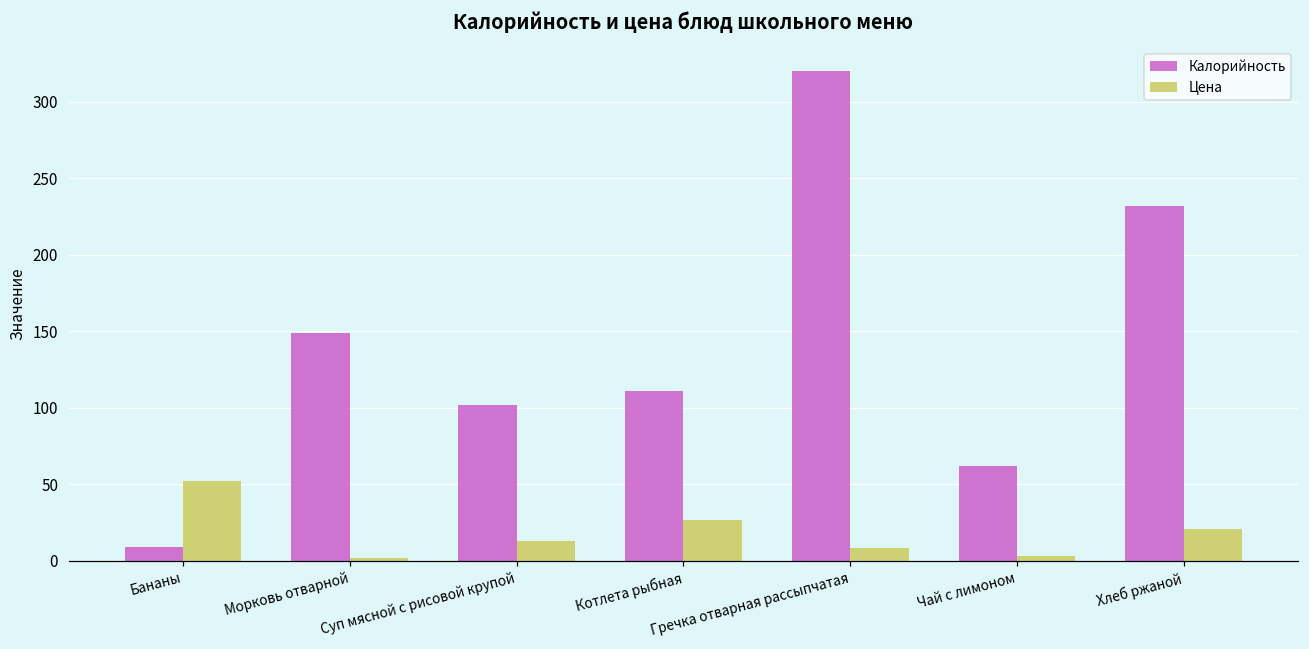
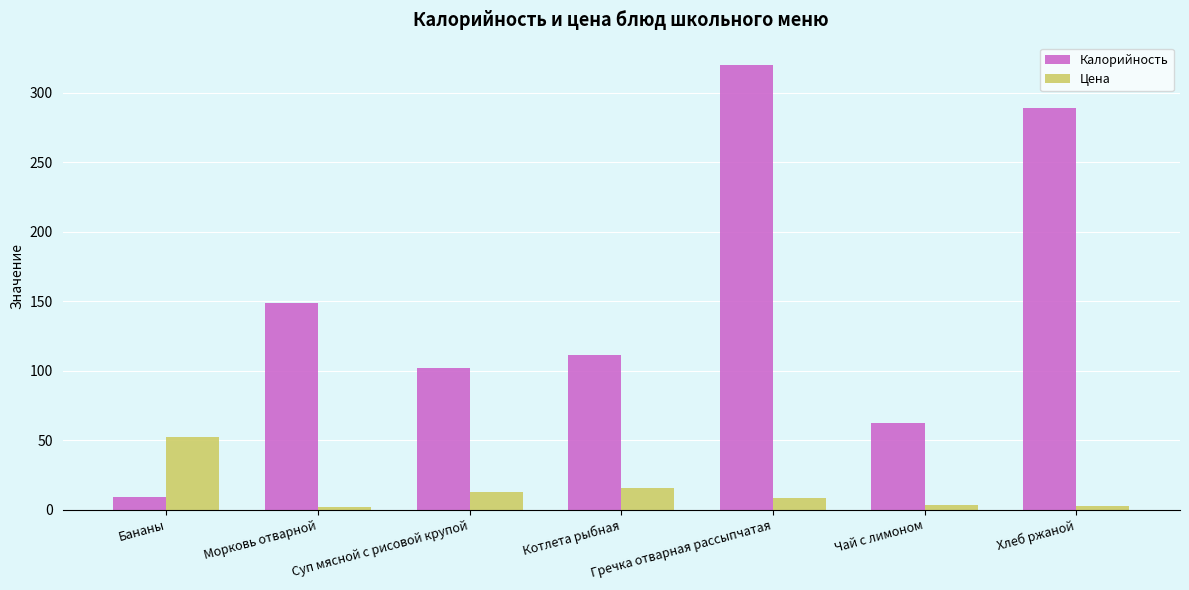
Цена, Котлета рыбная: 26 -> 16
Калорийность, Хлеб ржаной: 232 -> 289
Цена, Хлеб ржаной: 21 -> 3
